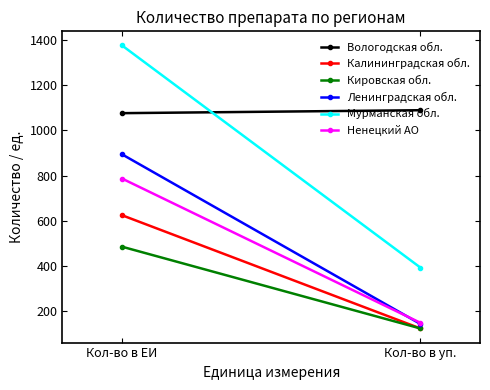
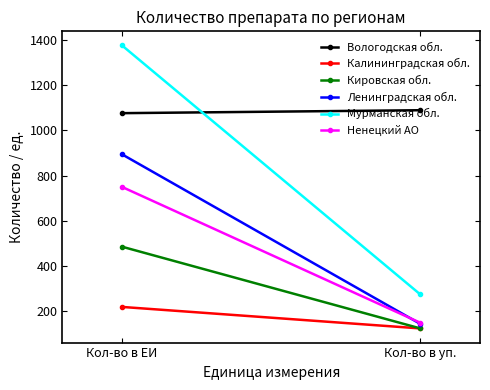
Калининградская обл., Кол-во в ЕИ: 630 -> 220
Ненецкий АО, Кол-во в ЕИ: 790 -> 750
Мурманская обл., Кол-во в уп.: 390 -> 280
